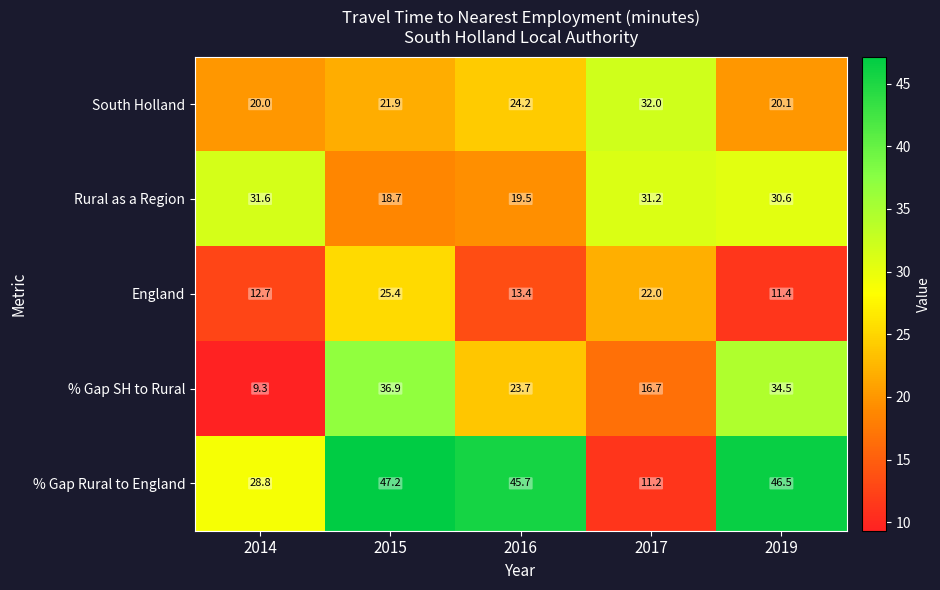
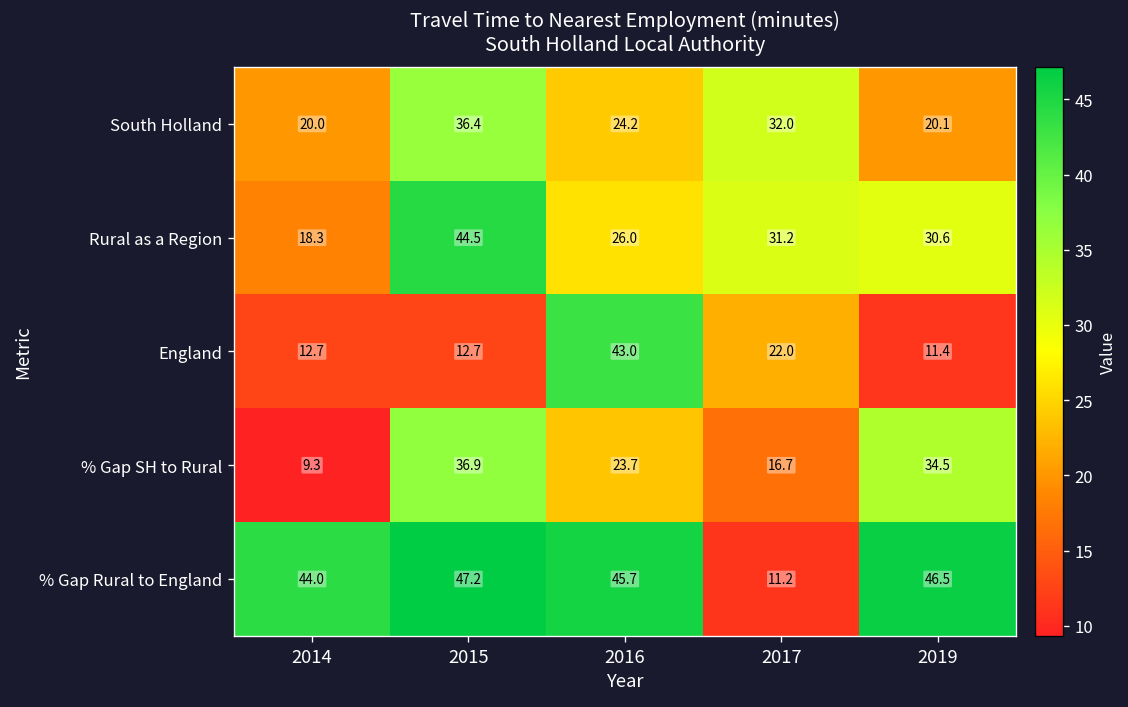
South Holland, 2015: 21.9 -> 36.4
Rural as a Region, 2014: 31.6 -> 18.3
Rural as a Region, 2015: 18.7 -> 44.5
Rural as a Region, 2016: 19.5 -> 26.0
England, 2015: 25.4 -> 12.7
England, 2016: 13.4 -> 43.0
% Gap Rural to England, 2014: 28.8 -> 44.0
